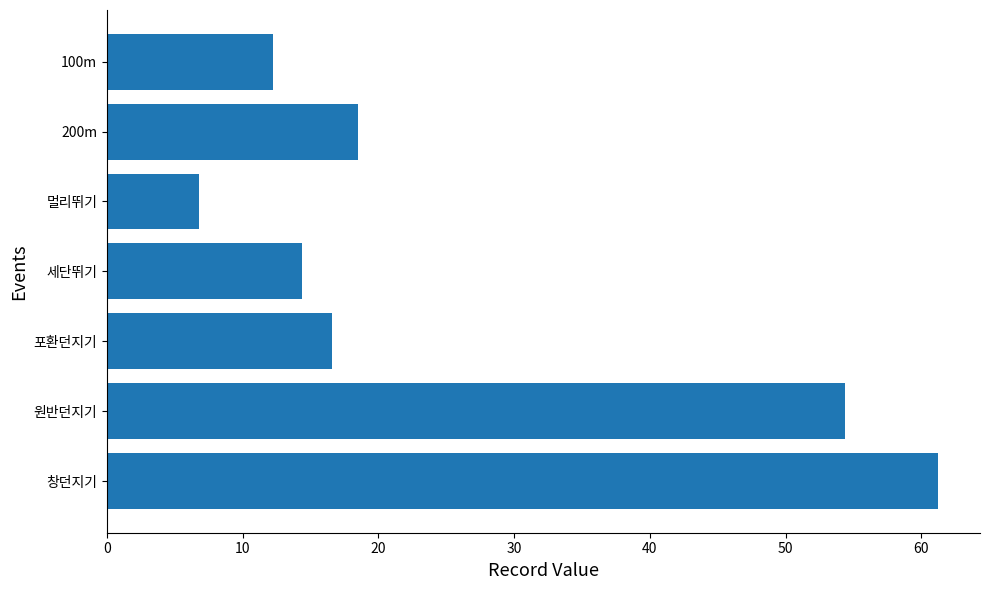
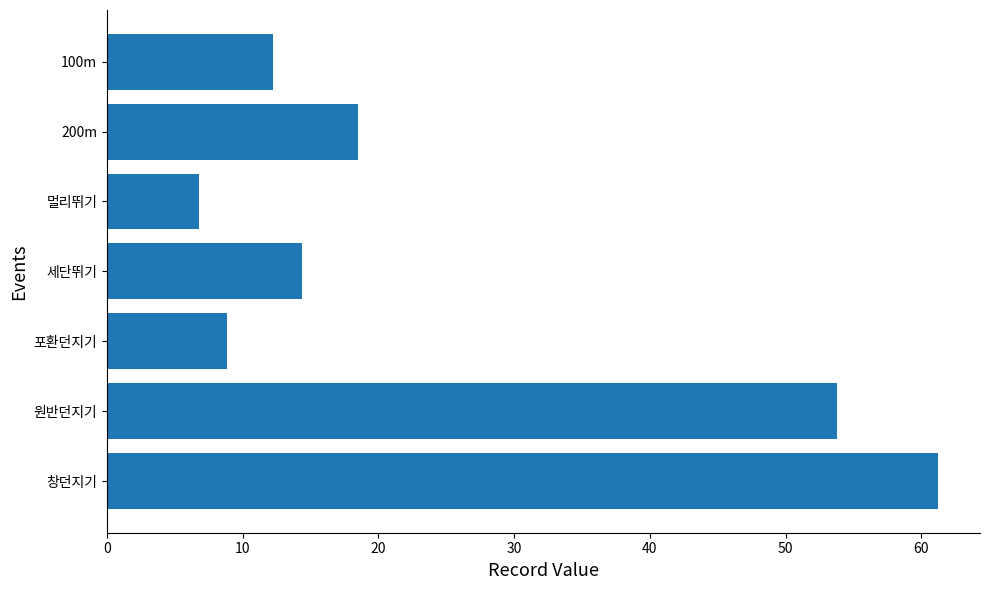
포환던지기: 16.5 -> 8.8
원반던지기: 54.4 -> 53.8
